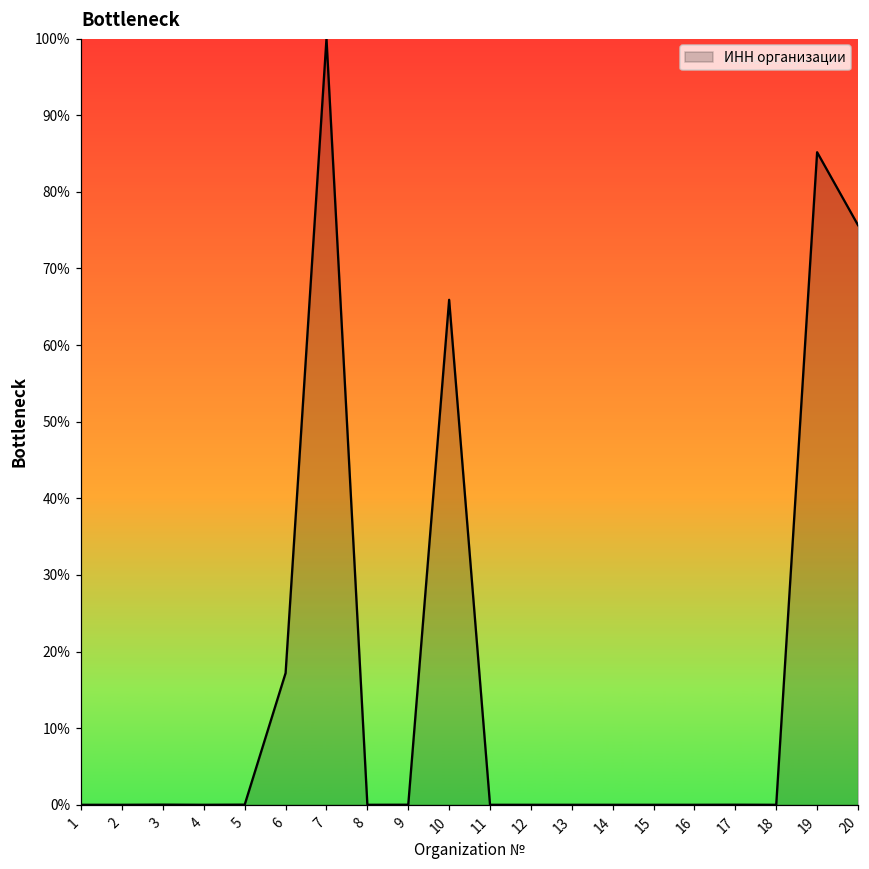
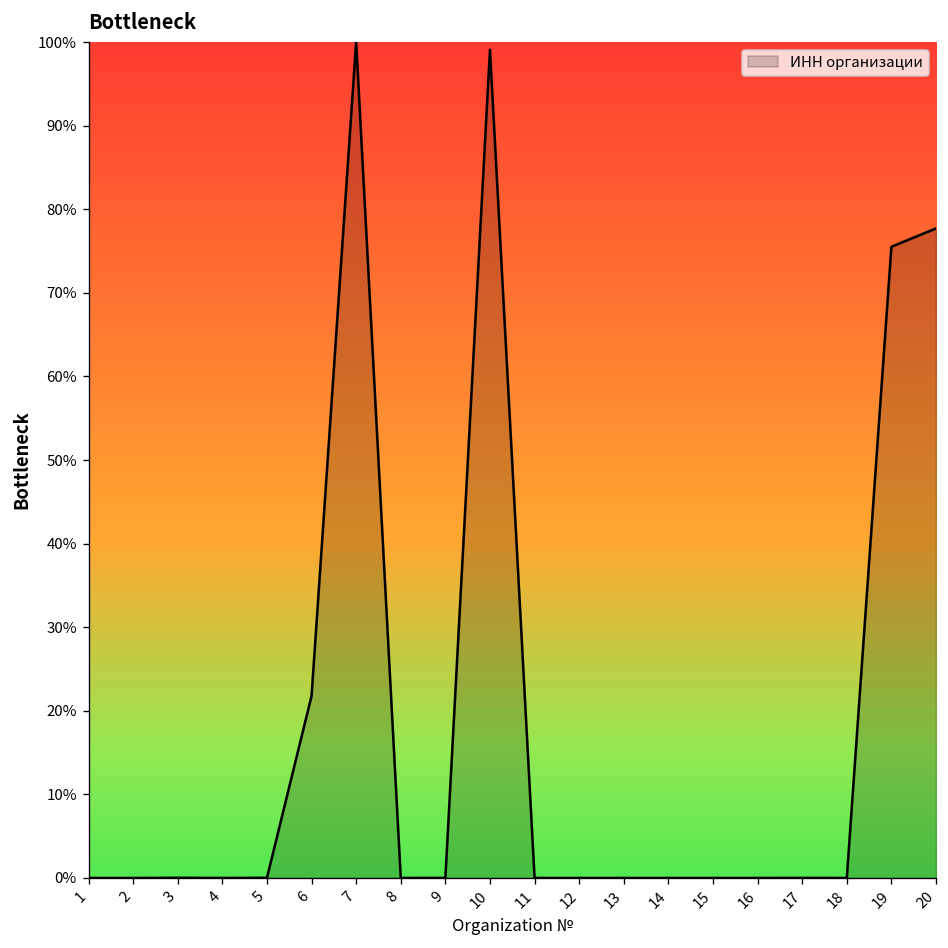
6: 17% -> 22%
10: 66% -> 99%
19: 85% -> 76%
20: 76% -> 78%
